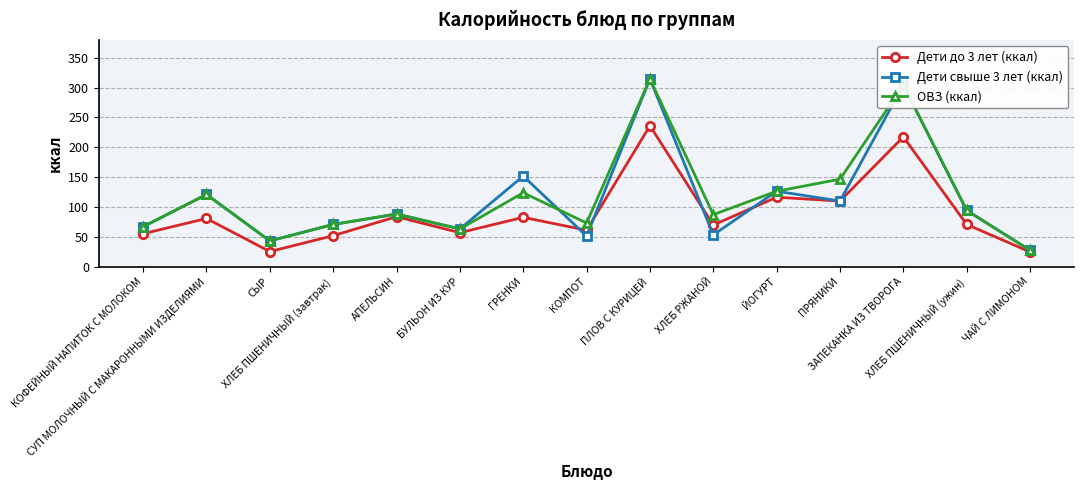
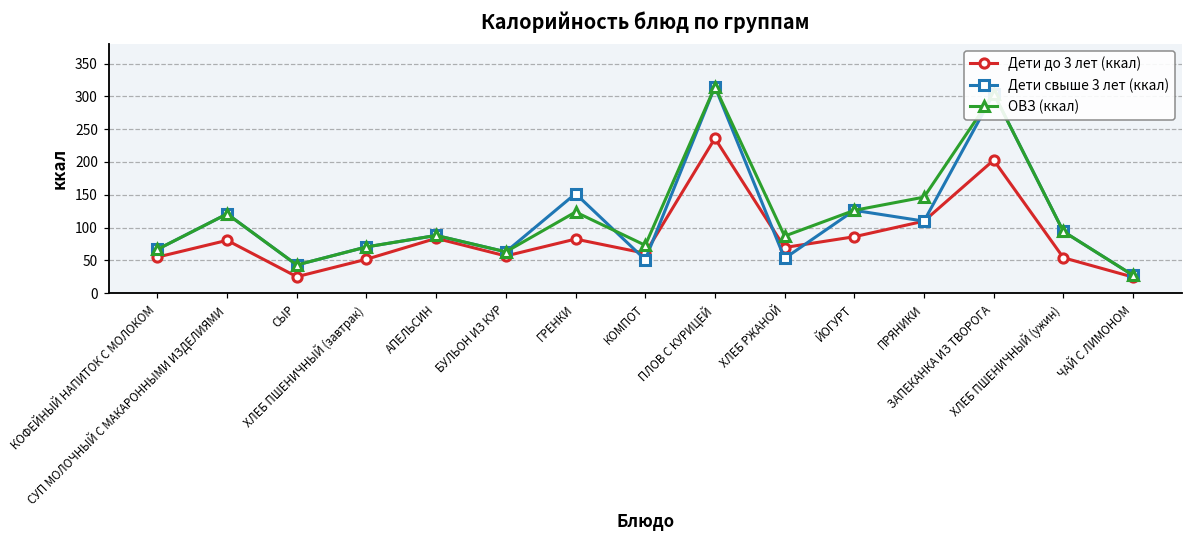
Дети до 3 лет (ккал), ЙОГУРТ: 120 -> 90
Дети до 3 лет (ккал), ЗАПЕКАНКА ИЗ ТВОРОГА: 220 -> 200
Дети до 3 лет (ккал), ХЛЕБ ПШЕНИЧНЫЙ (ужин): 70 -> 50
